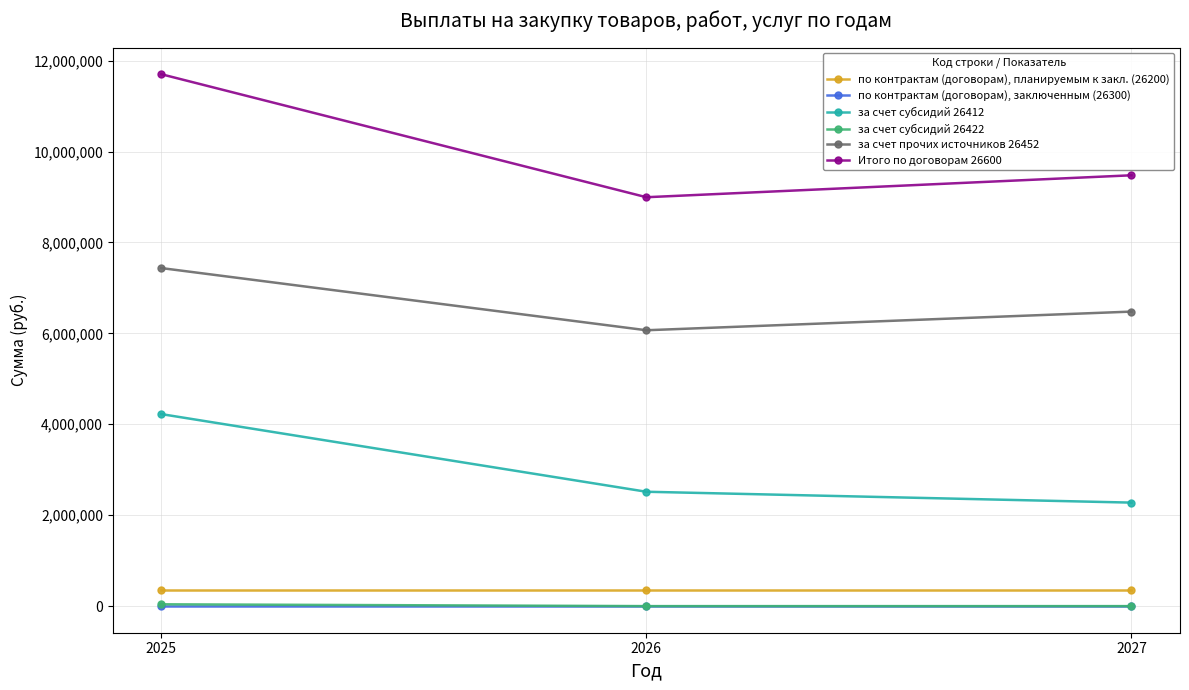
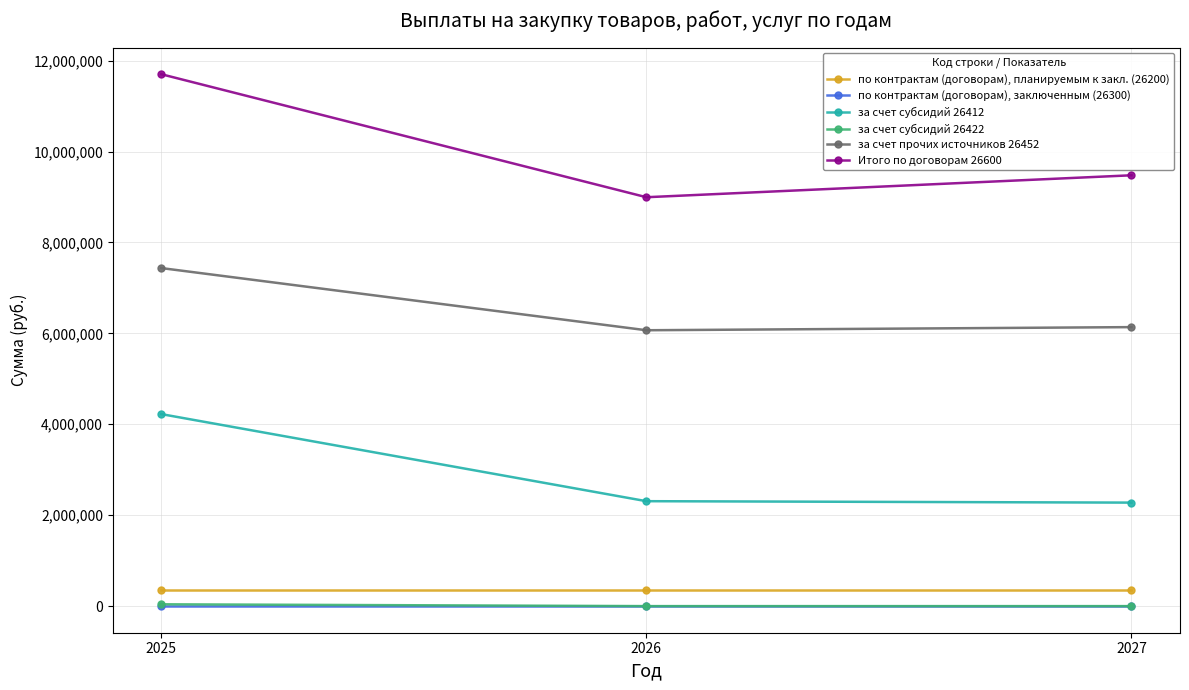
за счет субсидий 26412, 2026: 2,500,000 -> 2,300,000
за счет прочих источников 26452, 2027: 6,500,000 -> 6,100,000
